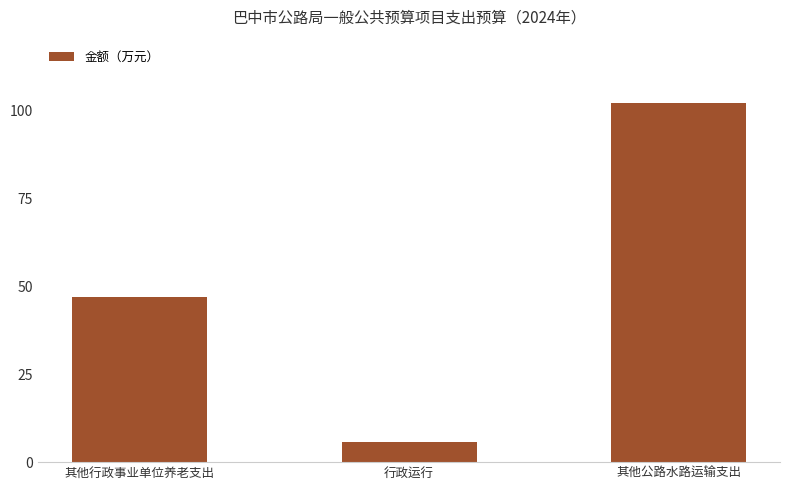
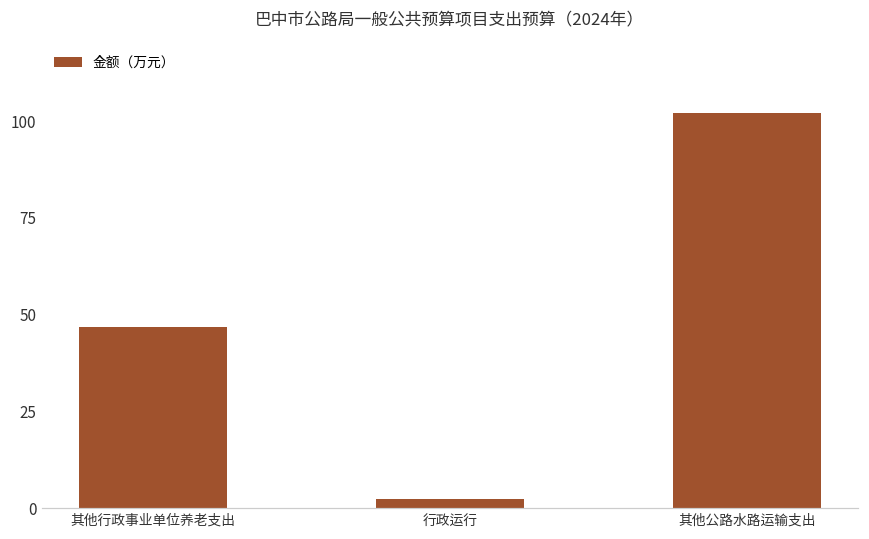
行政运行: 6 -> 2
